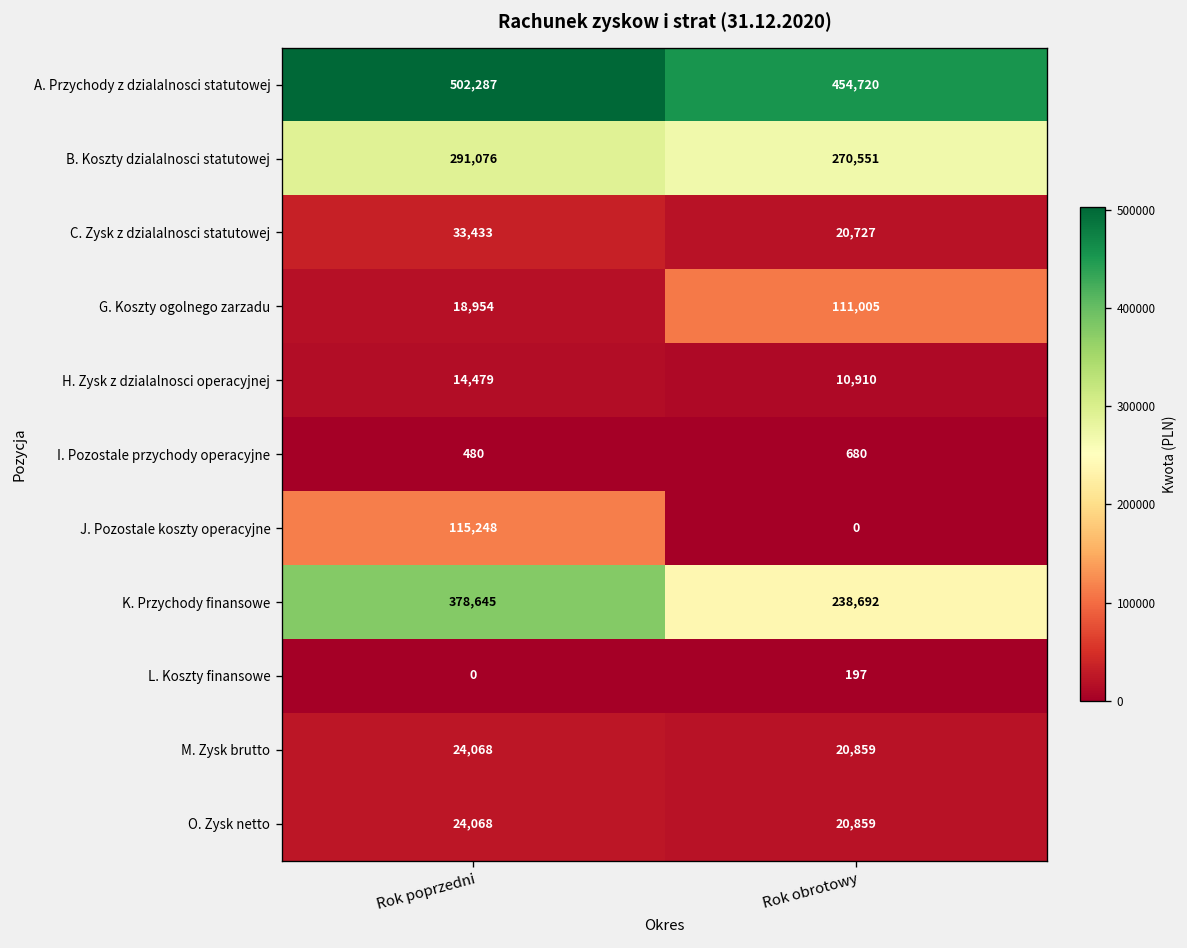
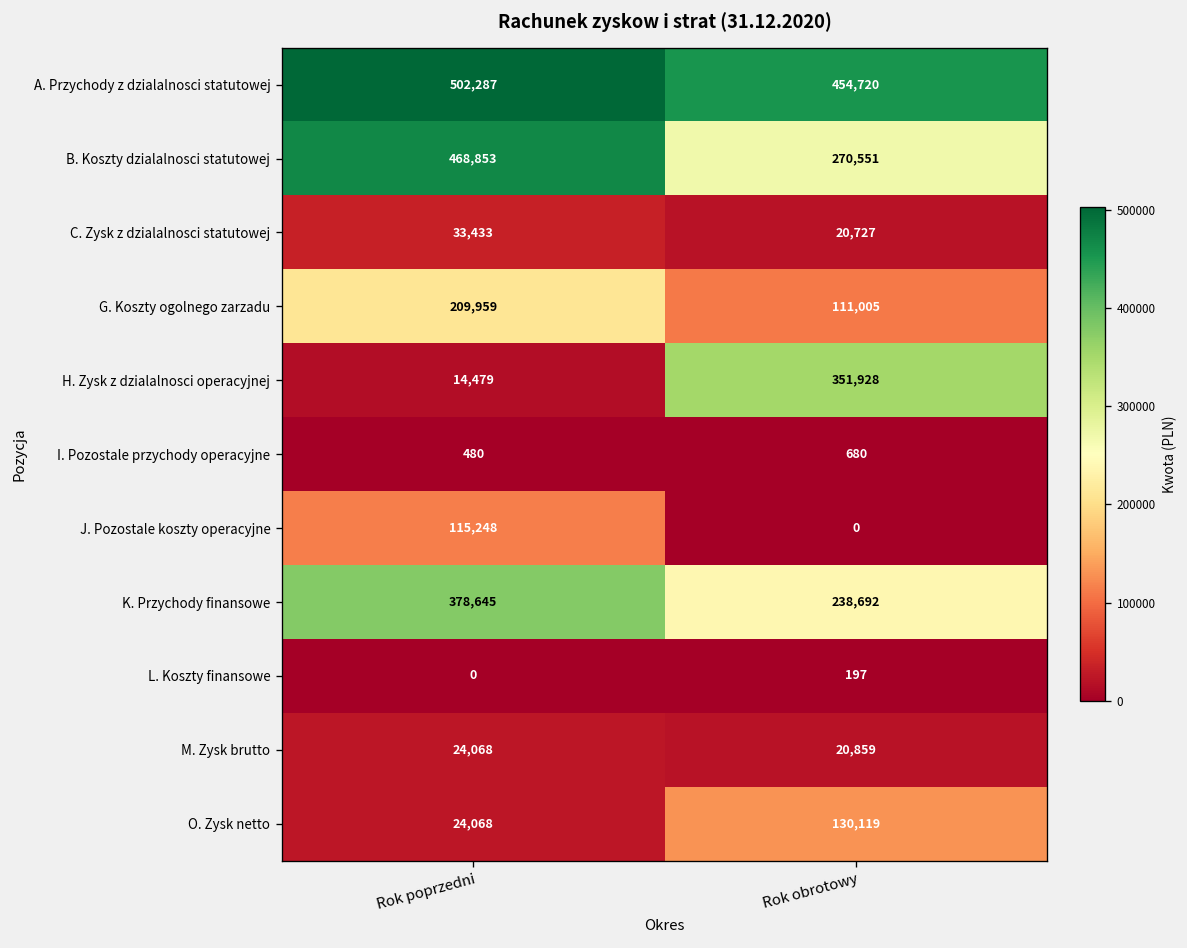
B. Koszty dzialalnosci statutowej, Rok poprzedni: 291,076 -> 468,853
G. Koszty ogolnego zarzadu, Rok poprzedni: 18,954 -> 209,959
H. Zysk z dzialalnosci operacyjnej, Rok obrotowy: 10,910 -> 351,928
O. Zysk netto, Rok obrotowy: 20,859 -> 130,119
